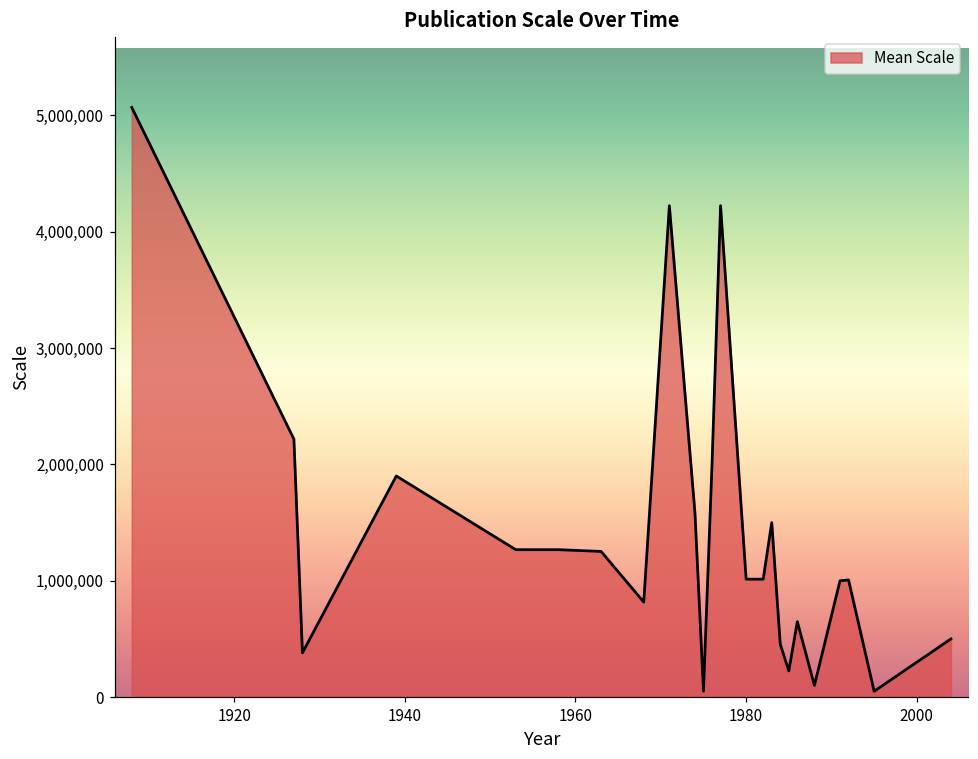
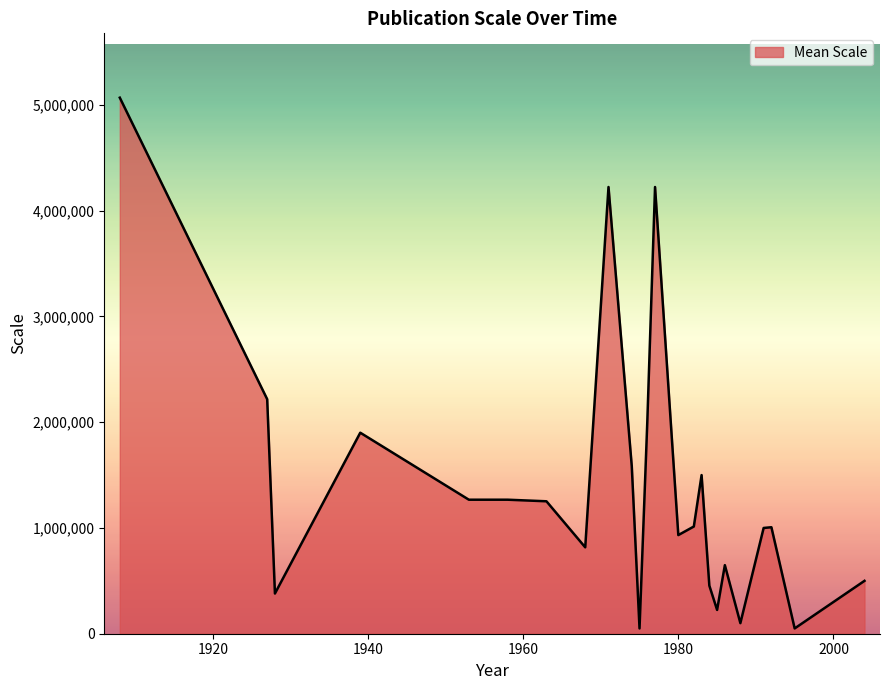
1980: 1,010,000 -> 930,000
